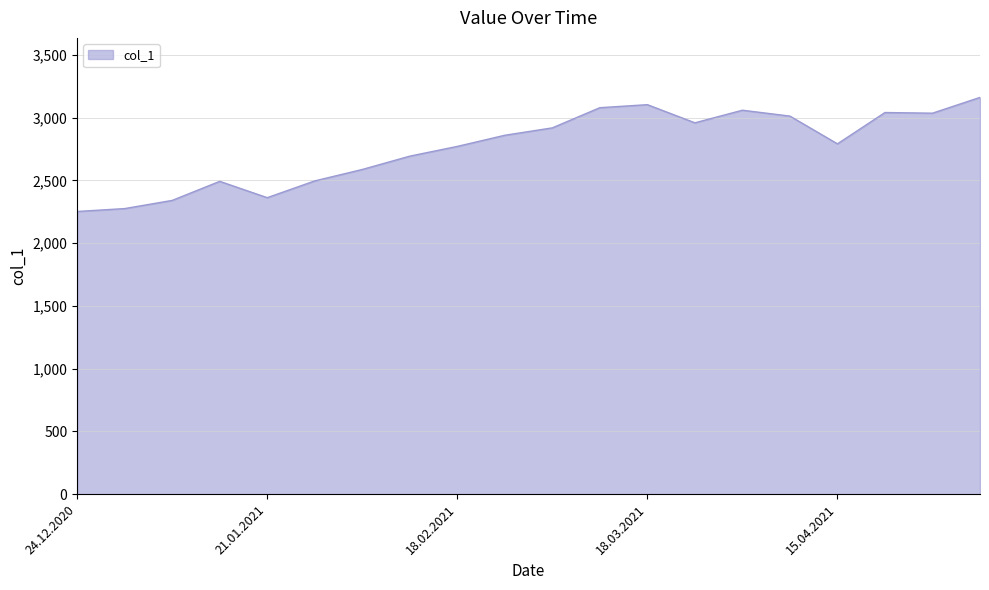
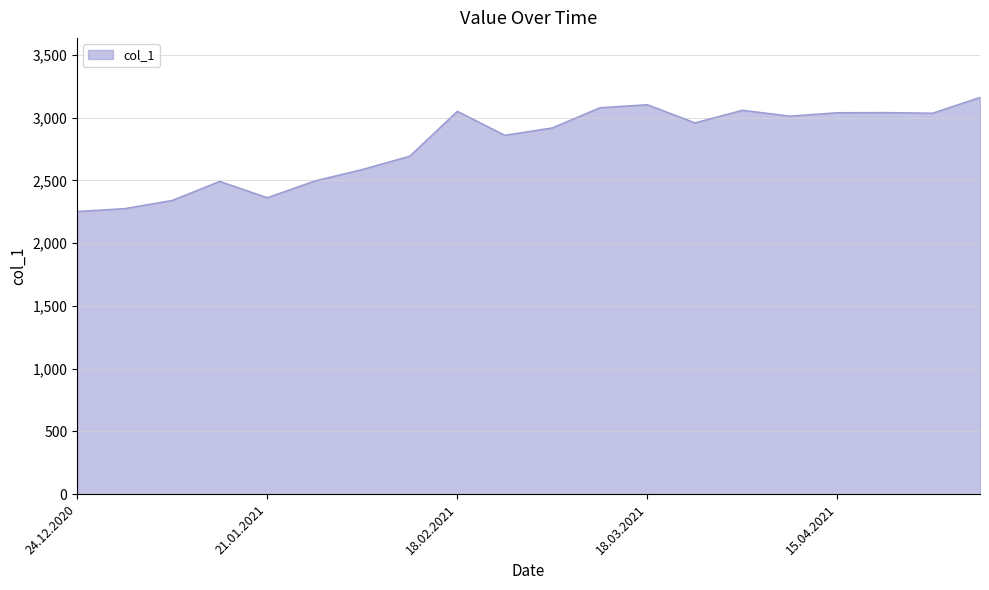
18.02.2021: 2,770 -> 3,050
15.04.2021: 2,790 -> 3,040
